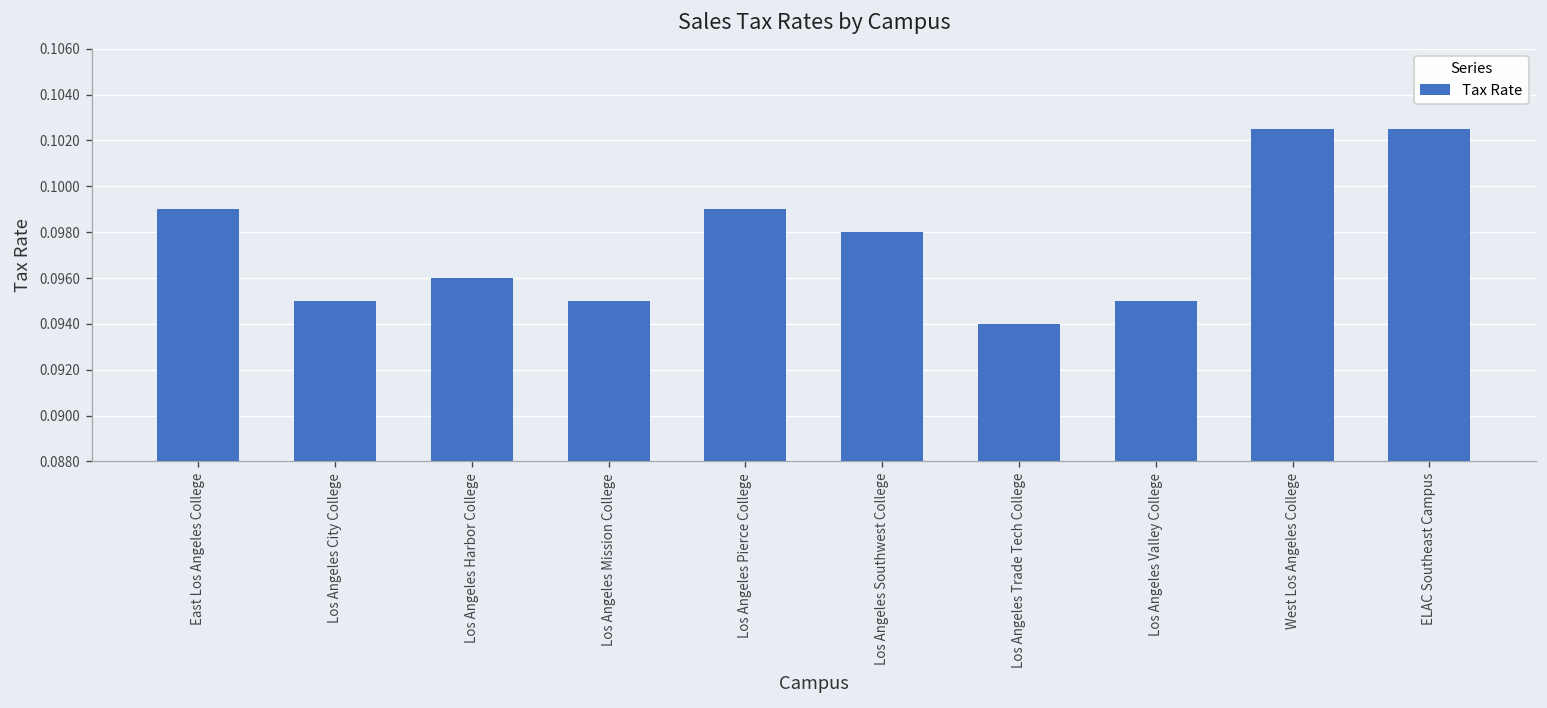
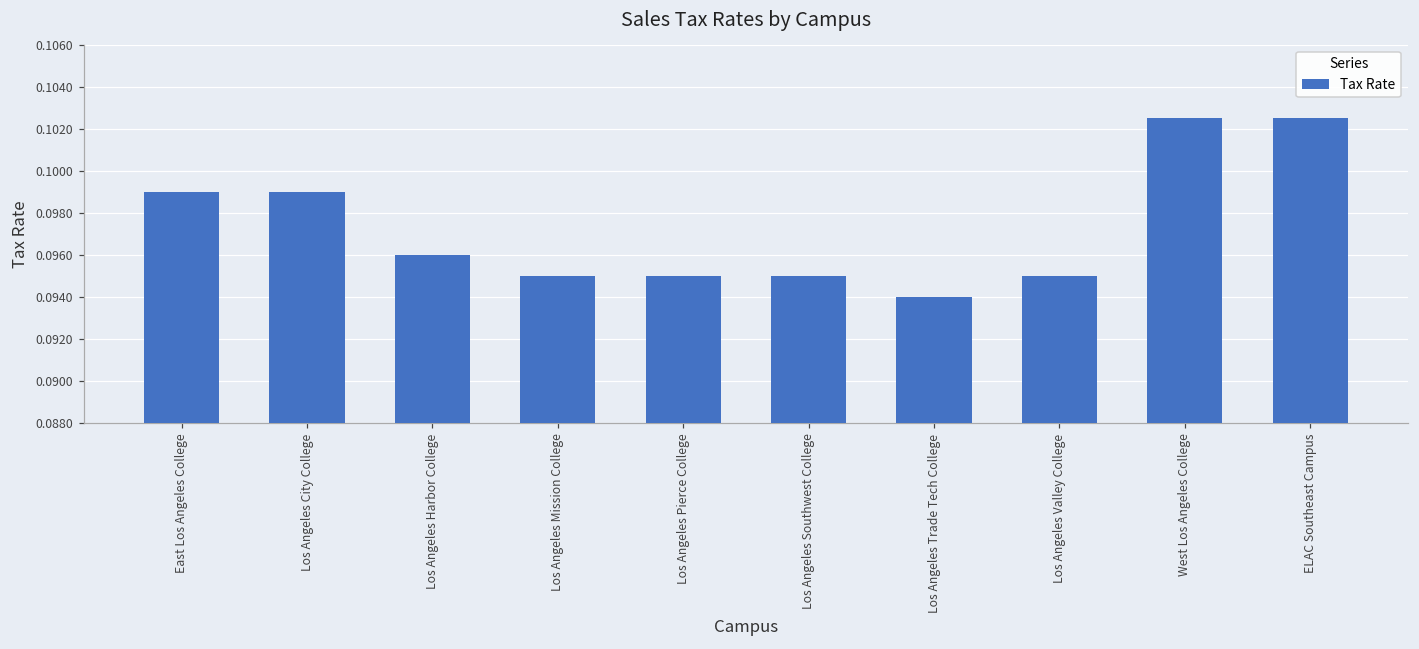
Los Angeles City College: 0.095 -> 0.099
Los Angeles Pierce College: 0.099 -> 0.095
Los Angeles Southwest College: 0.098 -> 0.095
